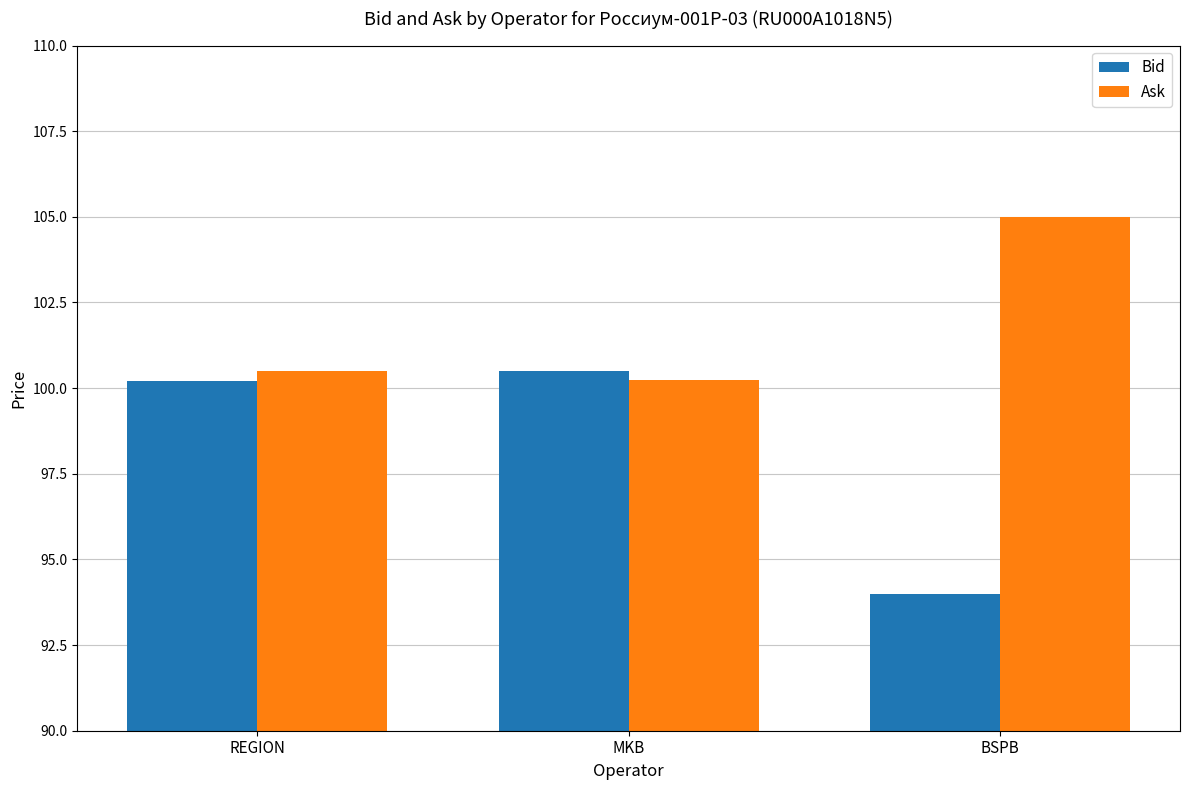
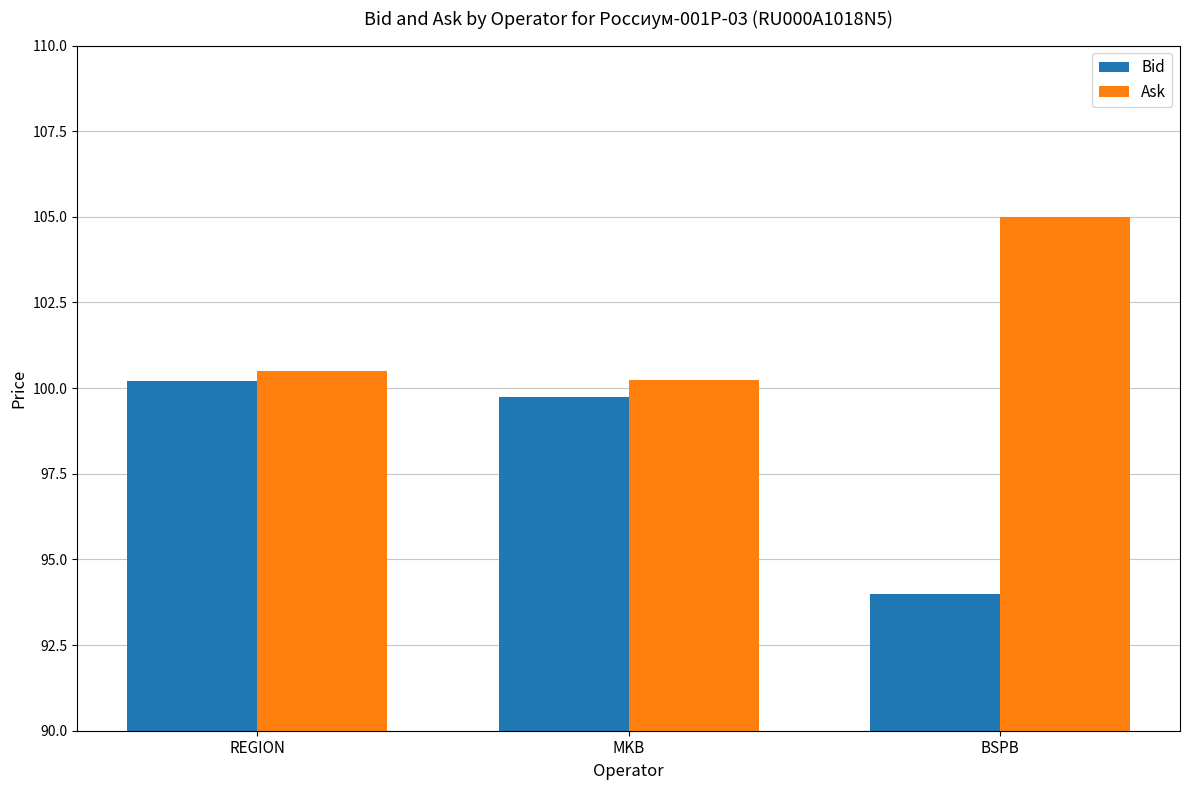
Bid, MKB: 100.5 -> 99.8
